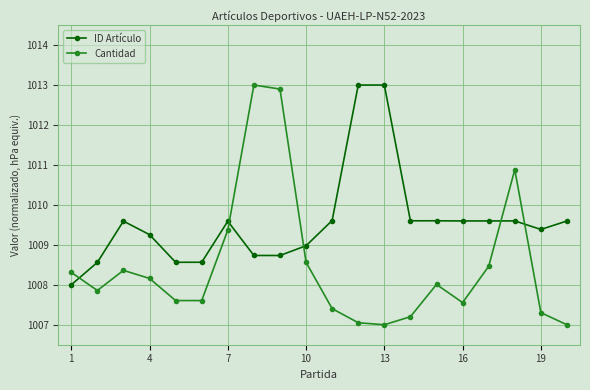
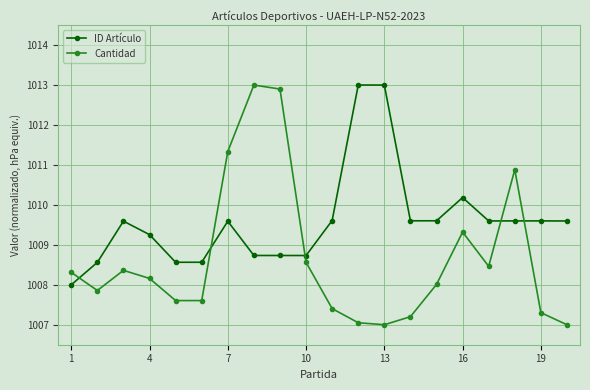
Cantidad, 7: 1009.4 -> 1011.3
ID Artículo, 10: 1009.0 -> 1008.7
ID Artículo, 16: 1009.6 -> 1010.2
Cantidad, 16: 1007.6 -> 1009.3
ID Artículo, 19: 1009.4 -> 1009.6
